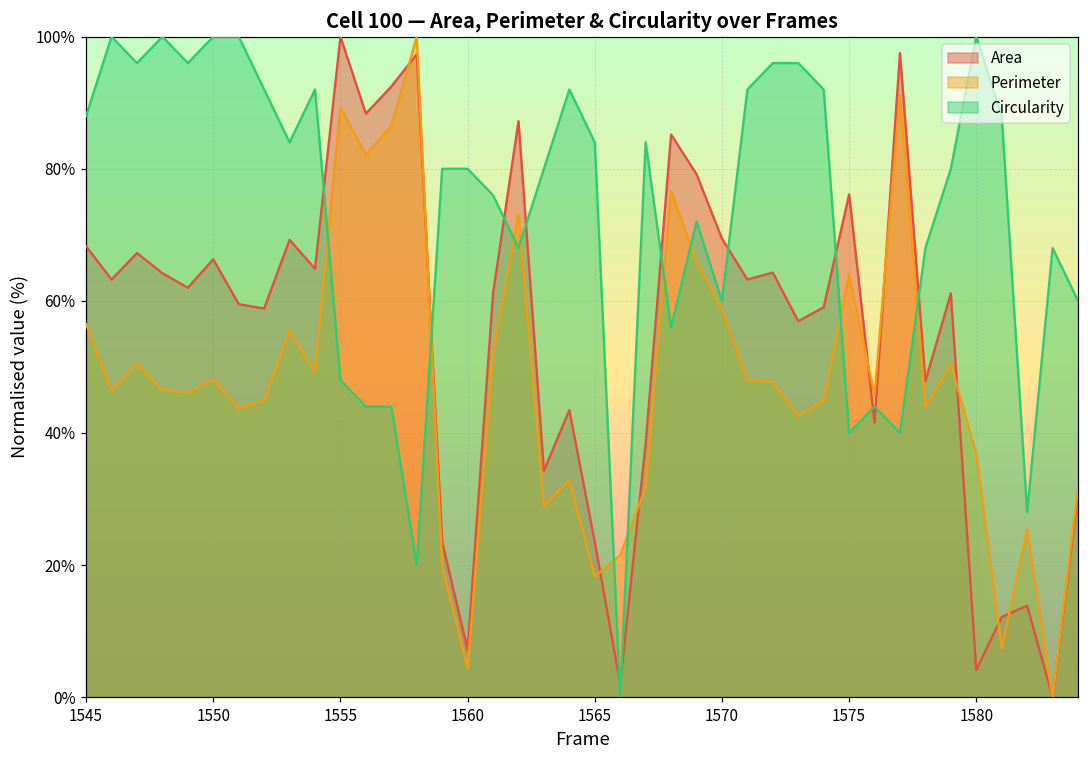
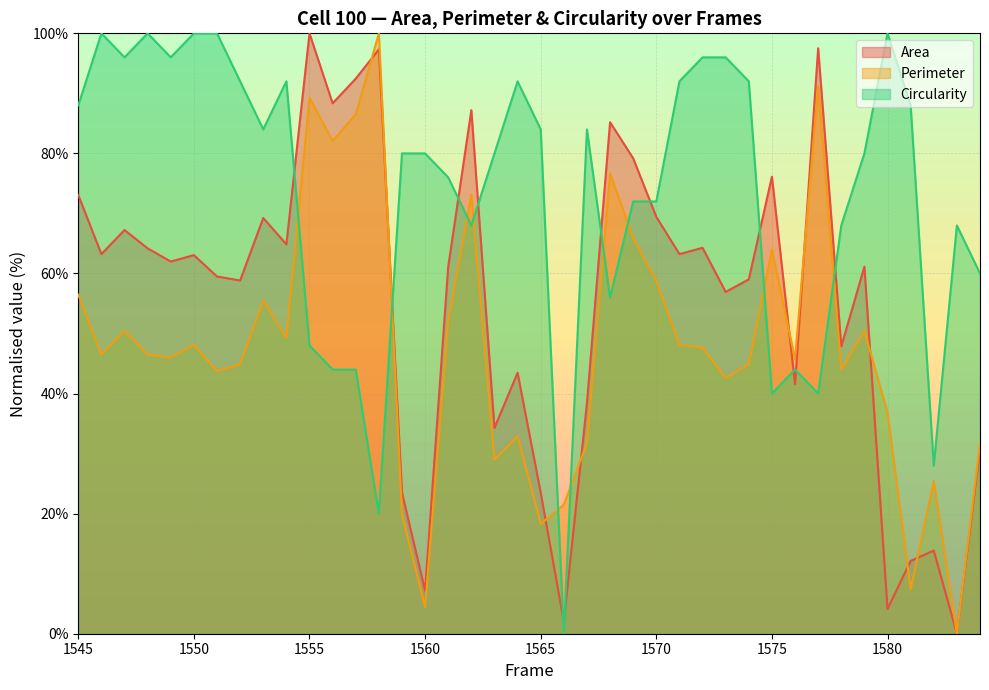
Area, 1545: 68% -> 73%
Area, 1550: 66% -> 63%
Circularity, 1570: 60% -> 72%
